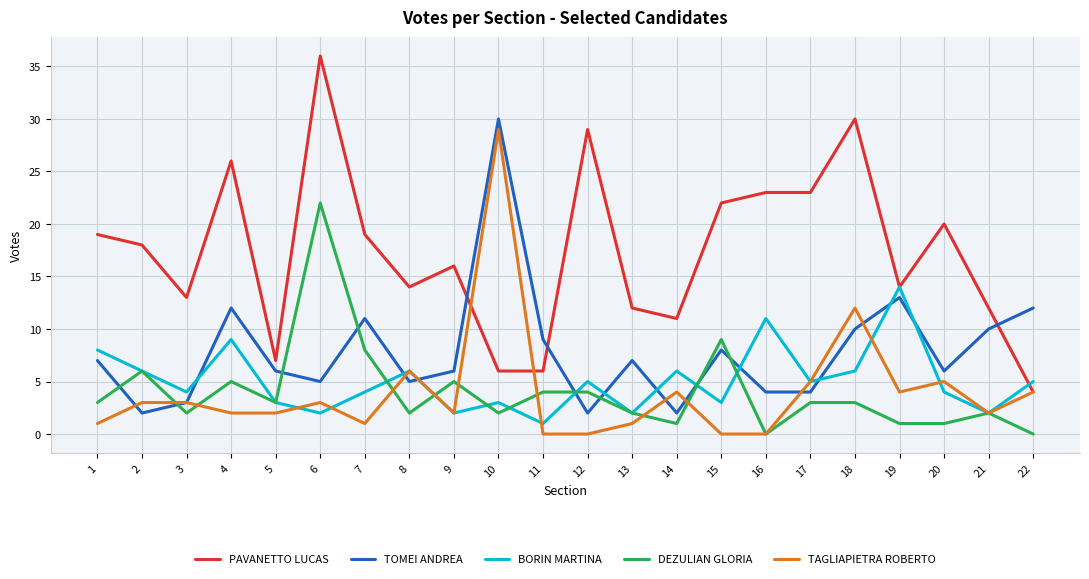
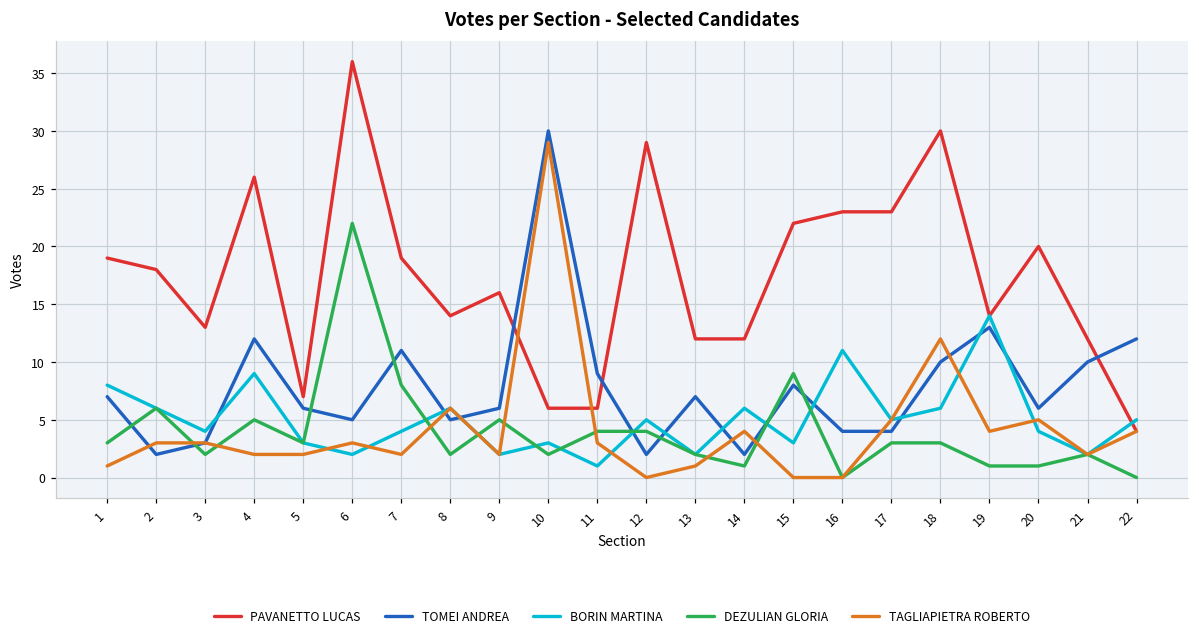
TAGLIAPIETRA ROBERTO, 7: 1 -> 2
TAGLIAPIETRA ROBERTO, 11: 0 -> 3
PAVANETTO LUCAS, 14: 11 -> 12
